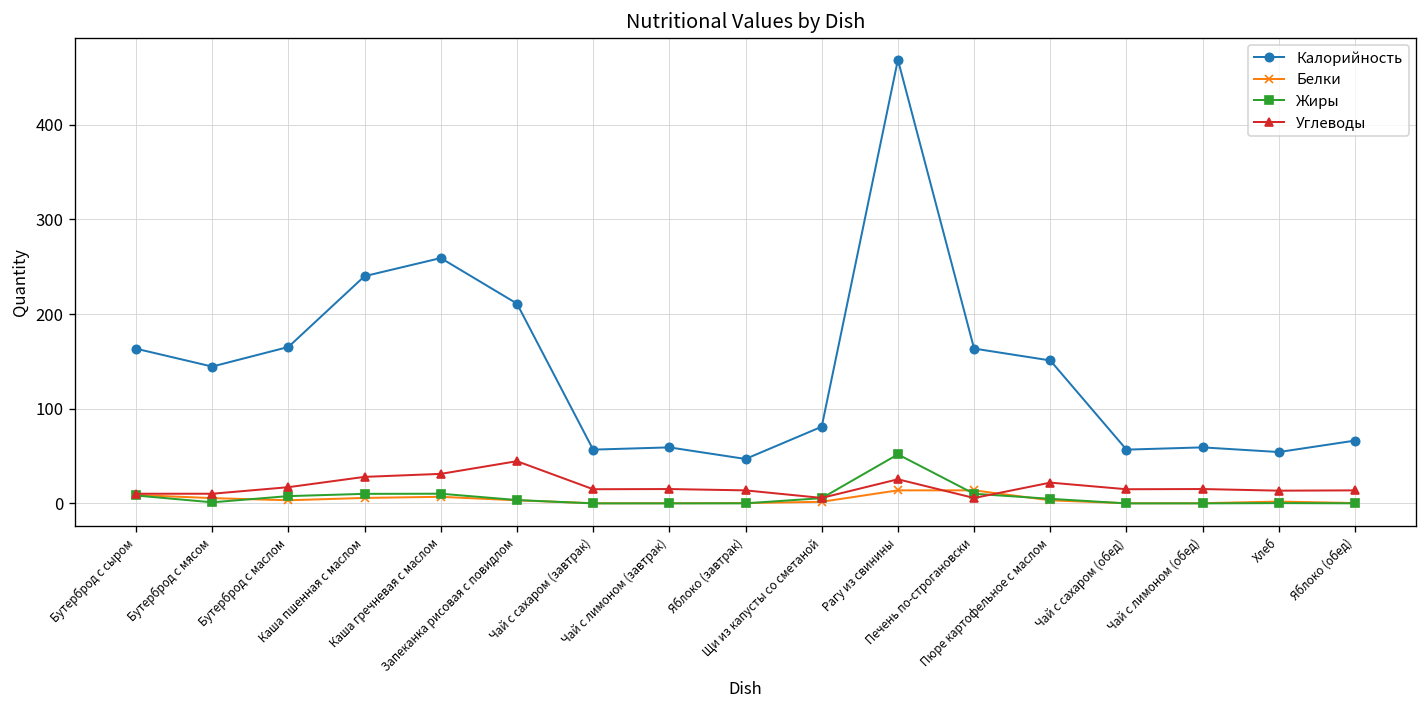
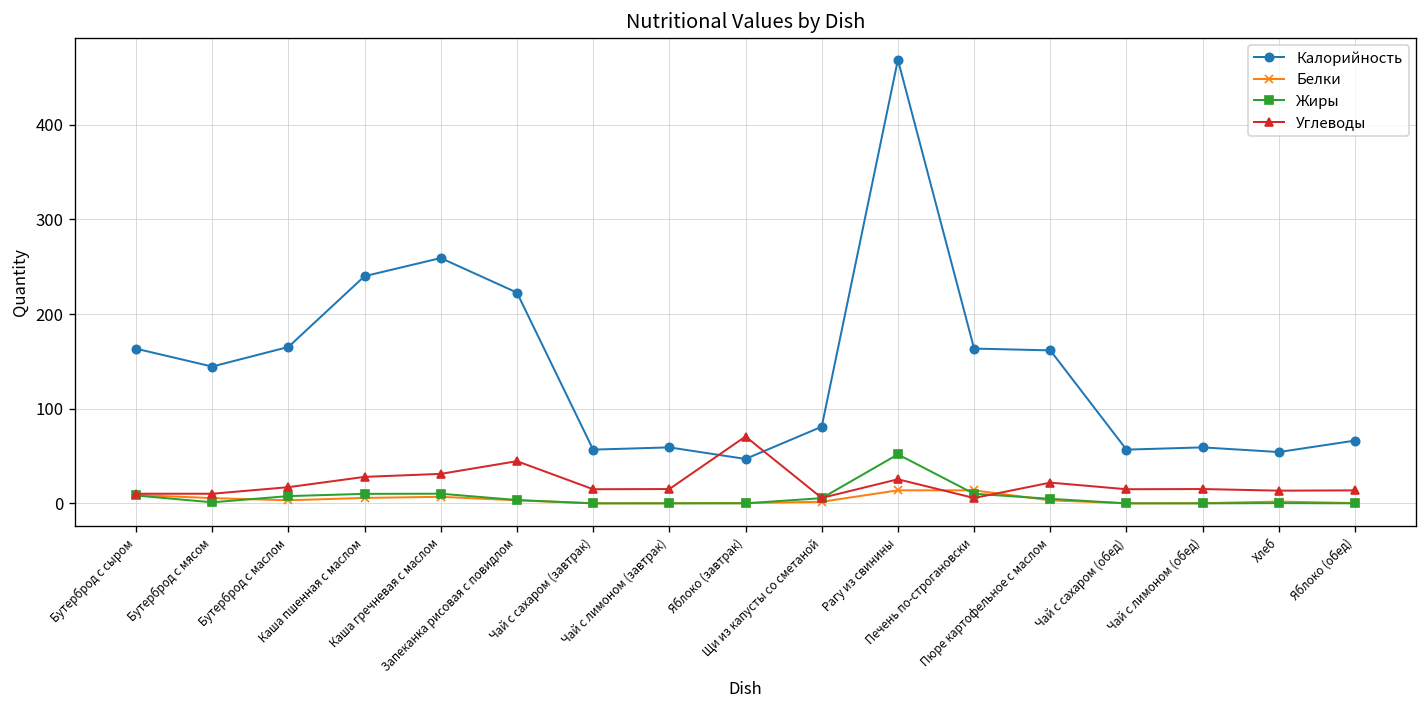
Калорийность, Запеканка рисовая с повидлом: 210 -> 220
Углеводы, Яблоко (завтрак): 10 -> 70
Калорийность, Пюре картофельное с маслом: 150 -> 160
